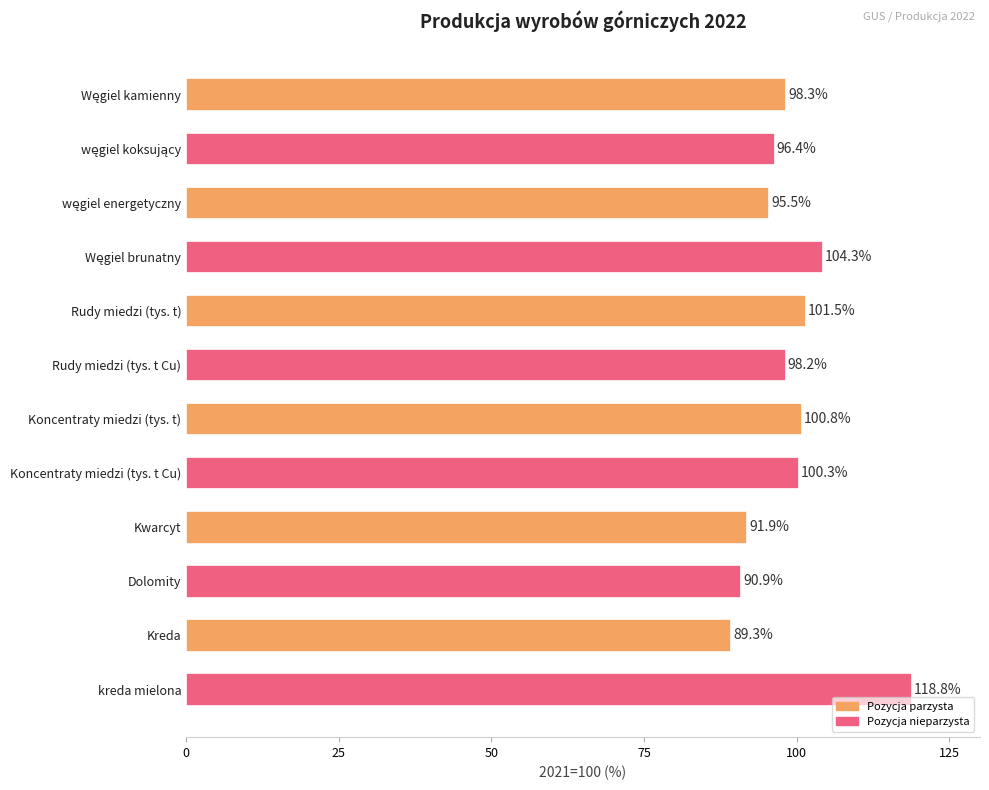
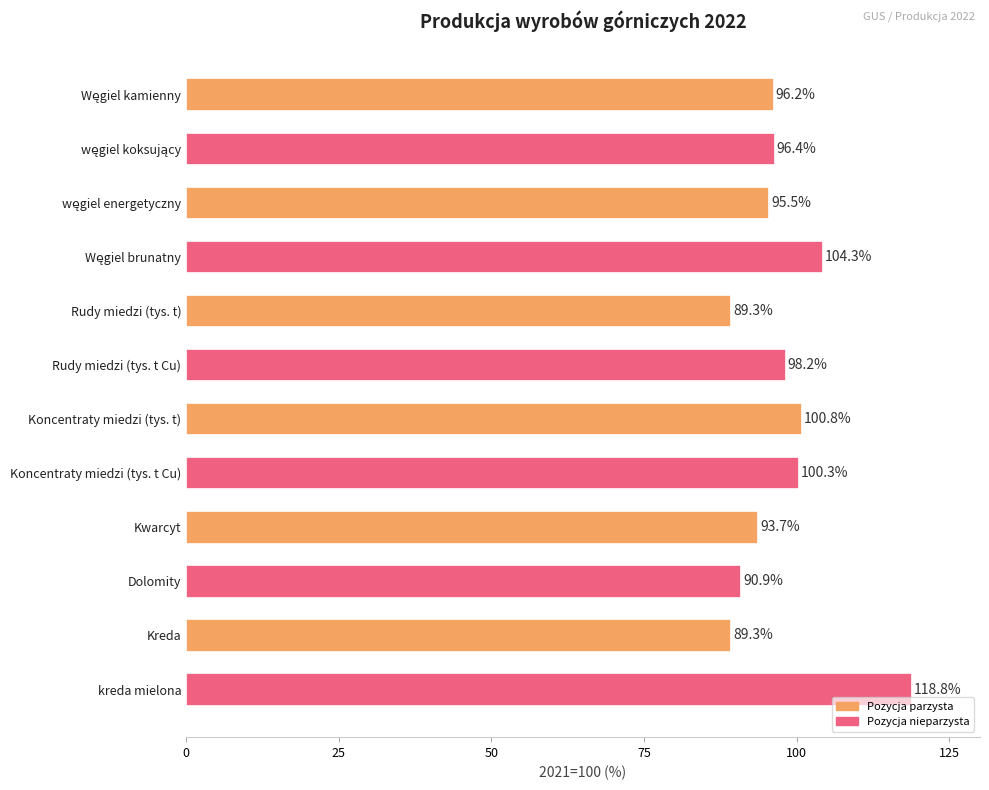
Węgiel kamienny: 98.3% -> 96.2%
Rudy miedzi (tys. t): 101.5% -> 89.3%
Kwarcyt: 91.9% -> 93.7%
